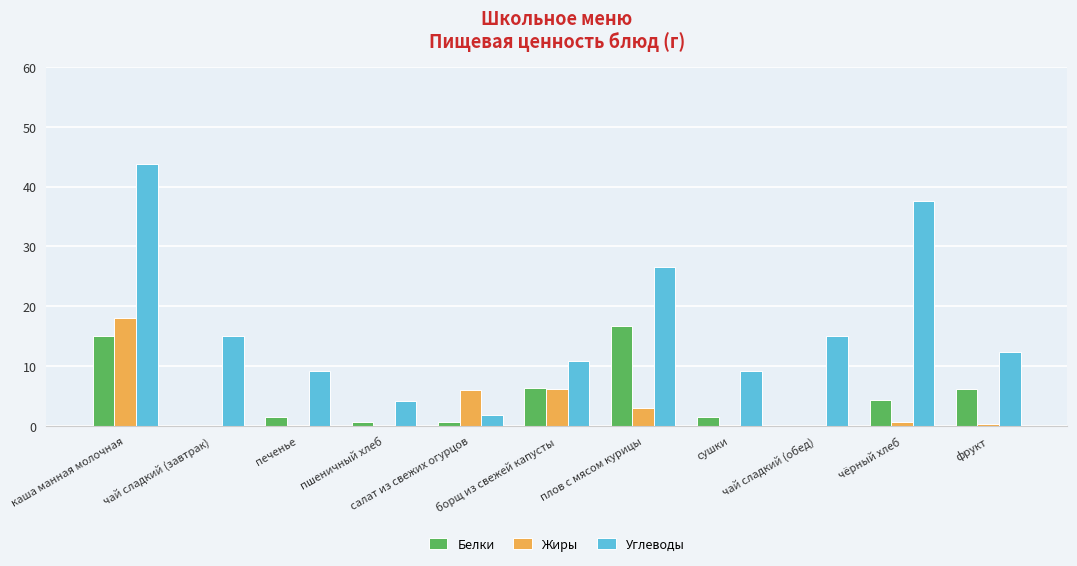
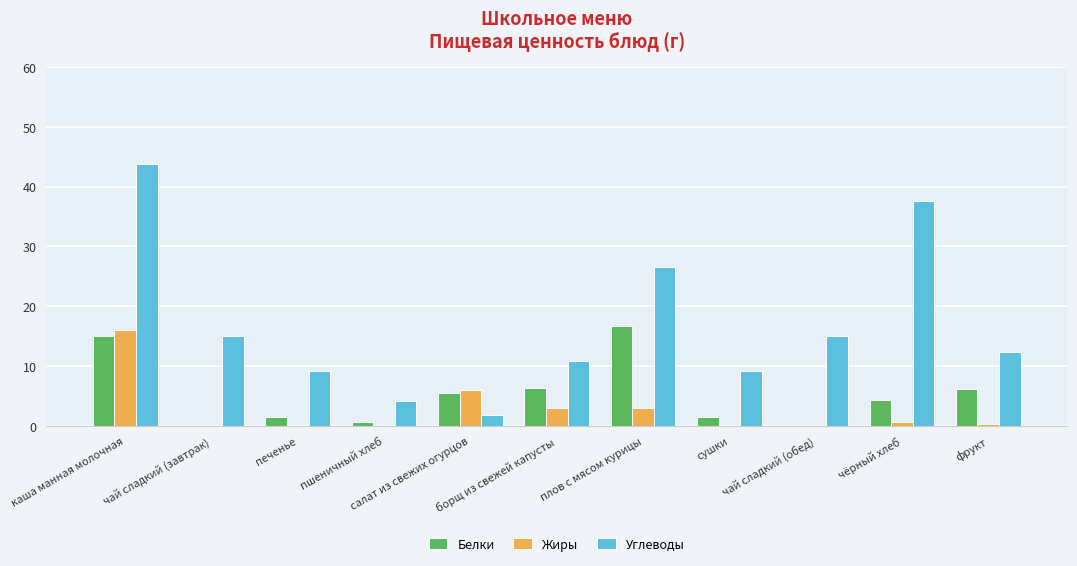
Жиры, каша манная молочная: 18 -> 16
Белки, салат из свежих огурцов: 1 -> 5
Жиры, борщ из свежей капусты: 6 -> 3
